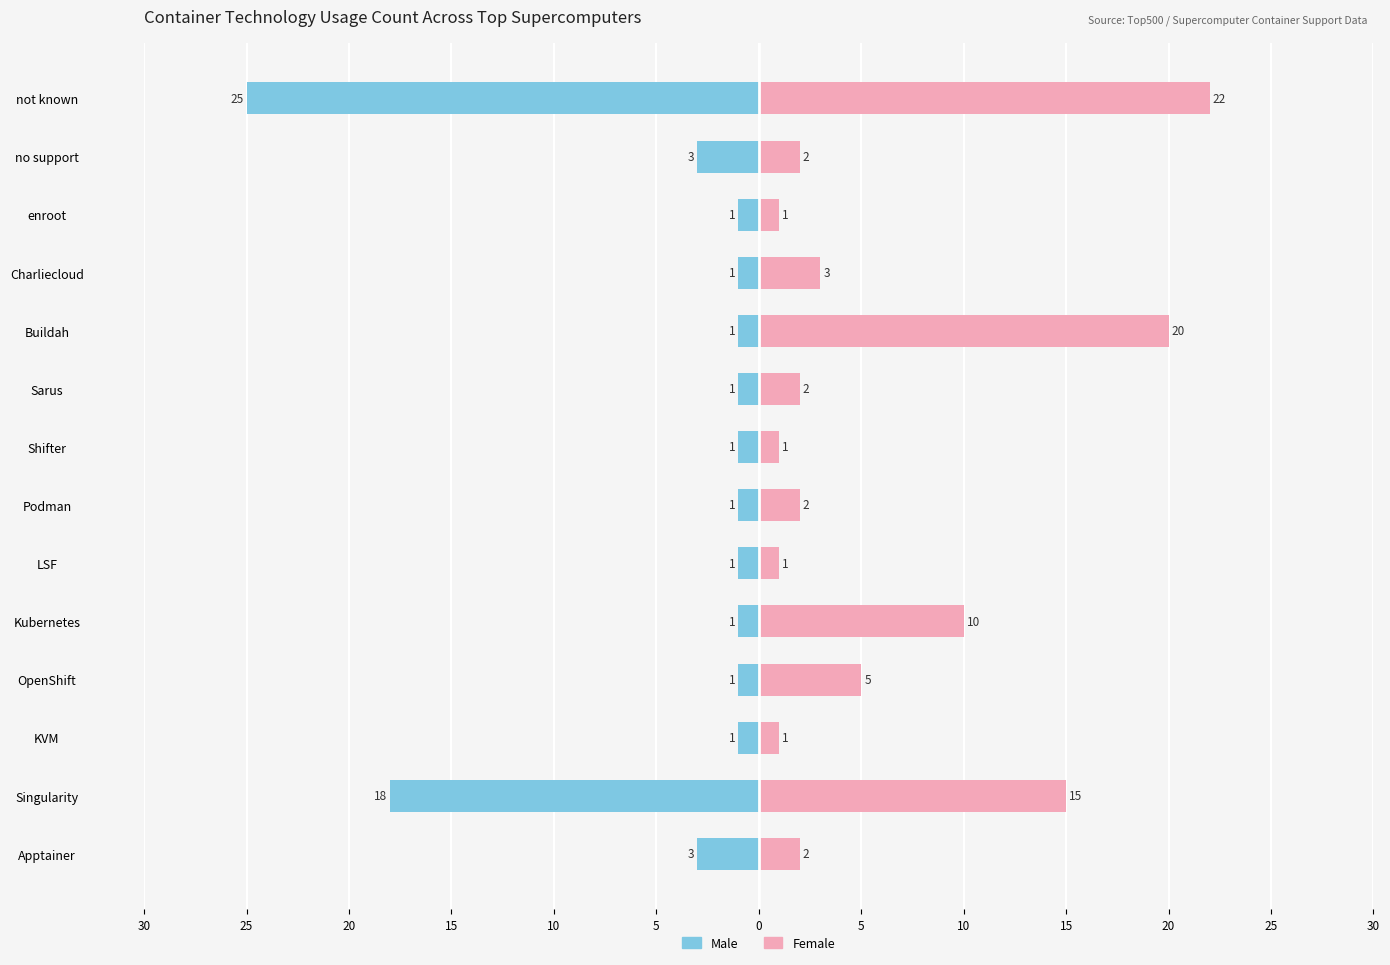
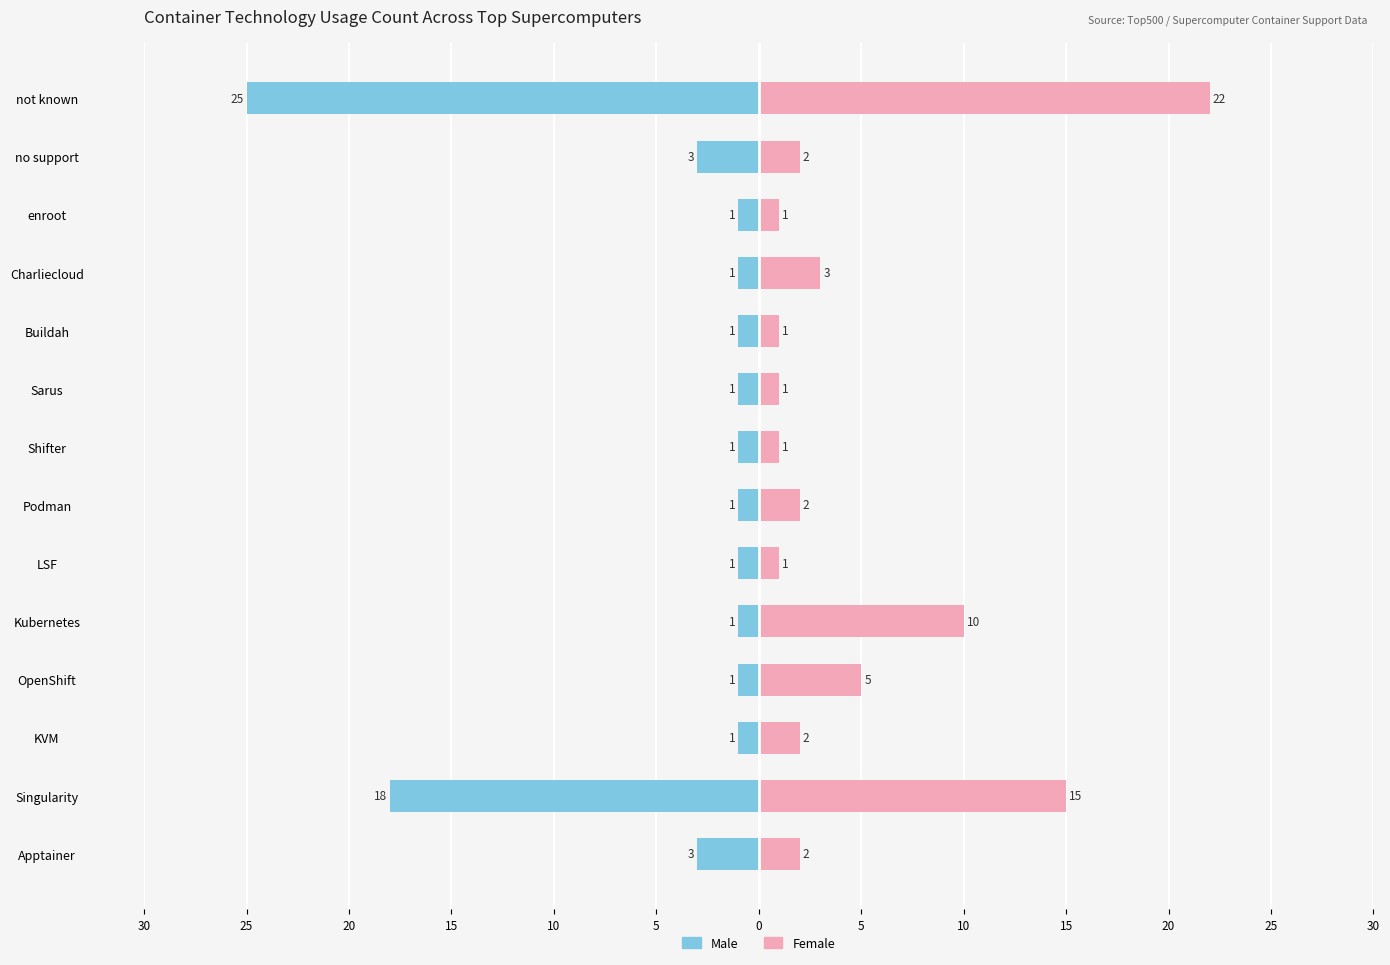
Female, Buildah: 20 -> 1
Female, Sarus: 2 -> 1
Female, KVM: 1 -> 2
